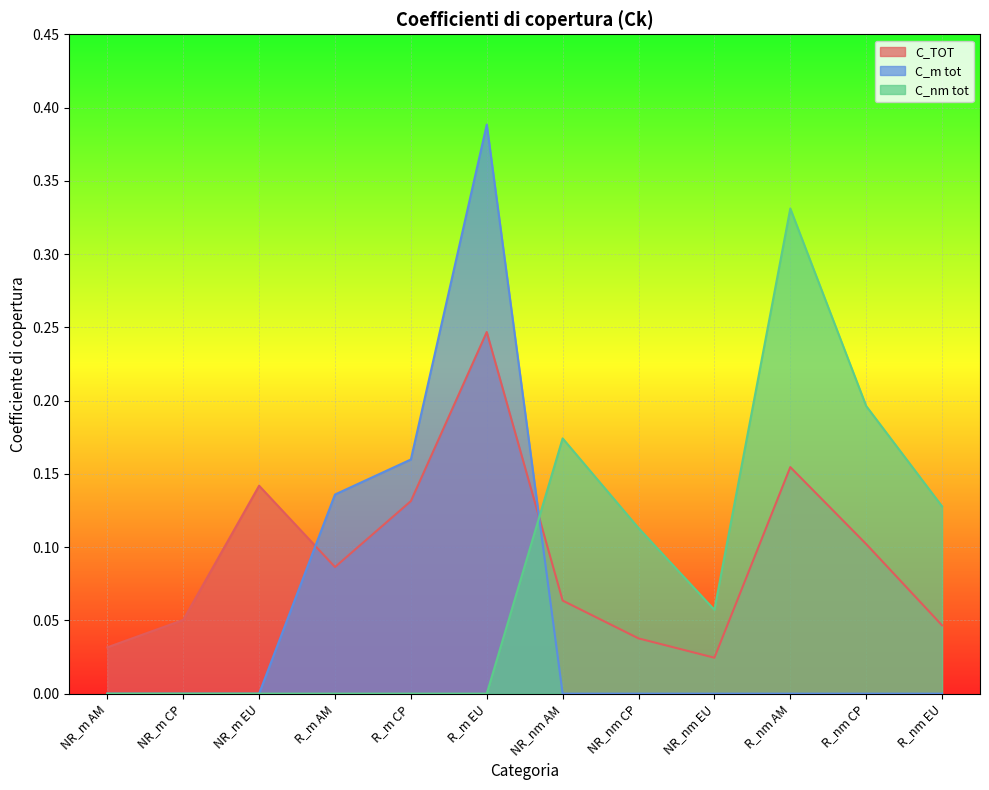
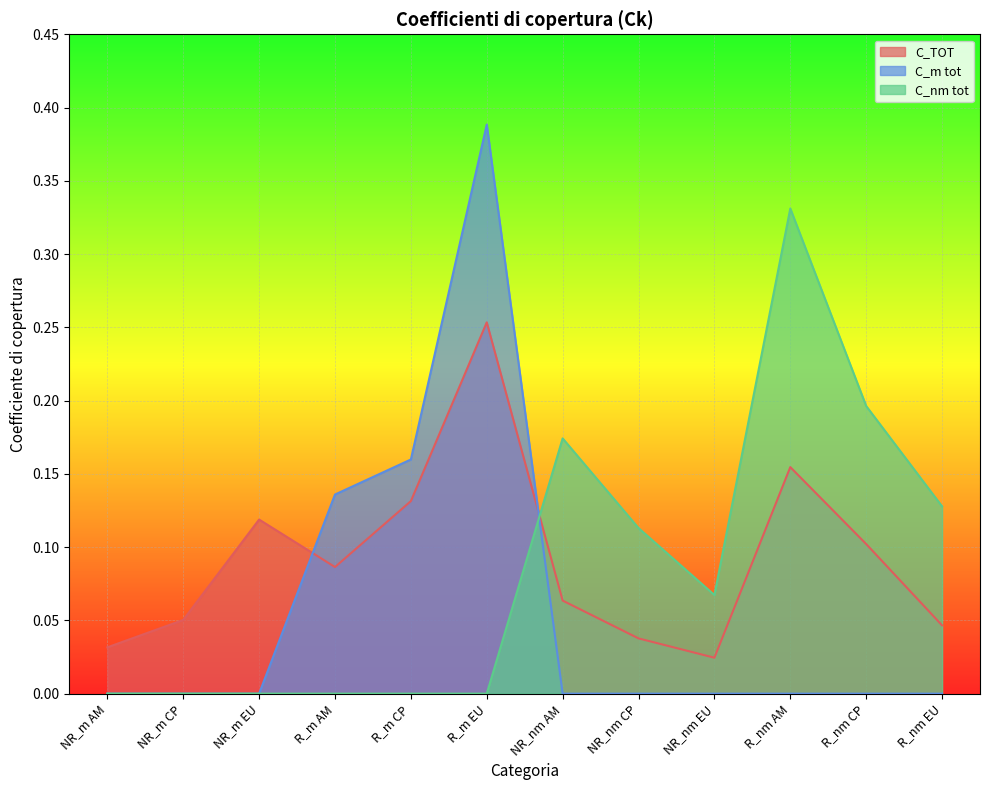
C_TOT, NR_m EU: 0.142 -> 0.119
C_TOT, R_m EU: 0.247 -> 0.253
C_nm tot, NR_nm EU: 0.057 -> 0.067
